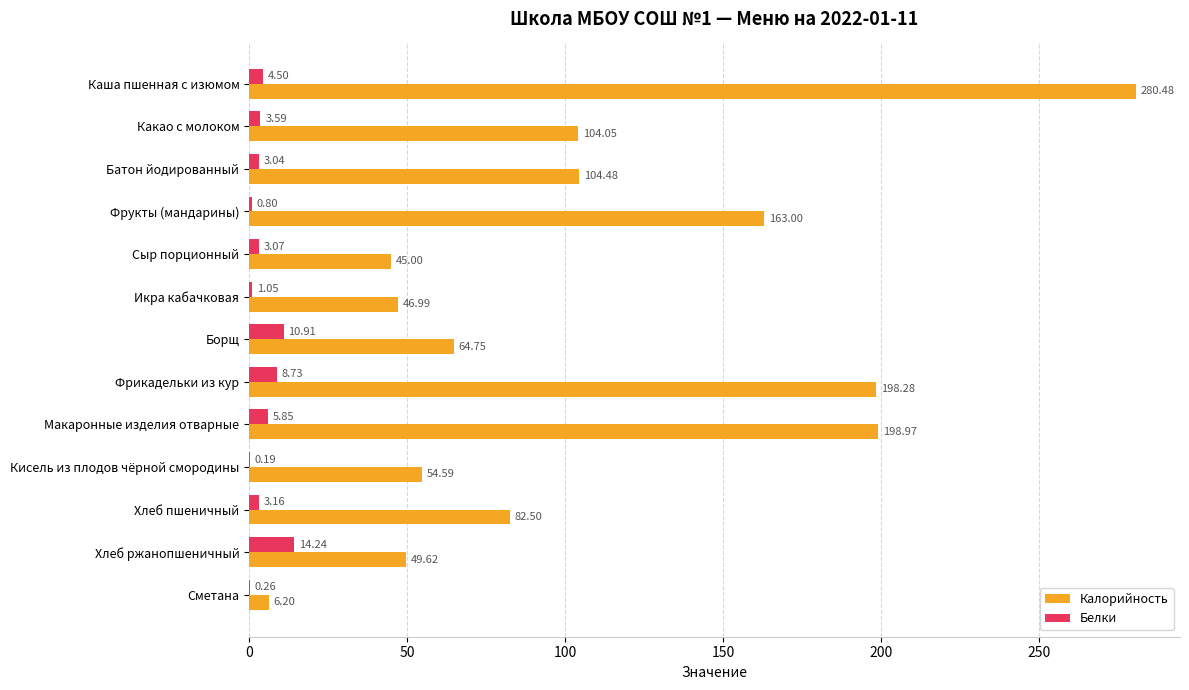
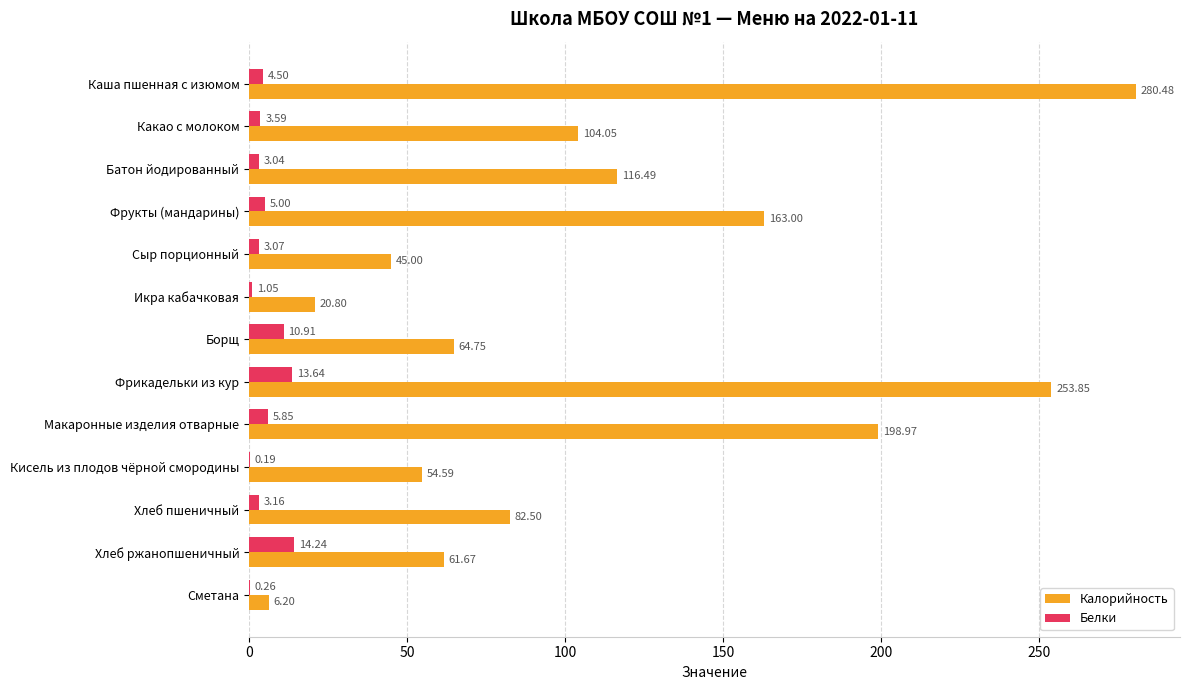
Калорийность, Батон йодированный: 104.48 -> 116.49
Белки, Фрукты (мандарины): 0.80 -> 5.00
Калорийность, Икра кабачковая: 46.99 -> 20.80
Белки, Фрикадельки из кур: 8.73 -> 13.64
Калорийность, Фрикадельки из кур: 198.28 -> 253.85
Калорийность, Хлеб ржанопшеничный: 49.62 -> 61.67
